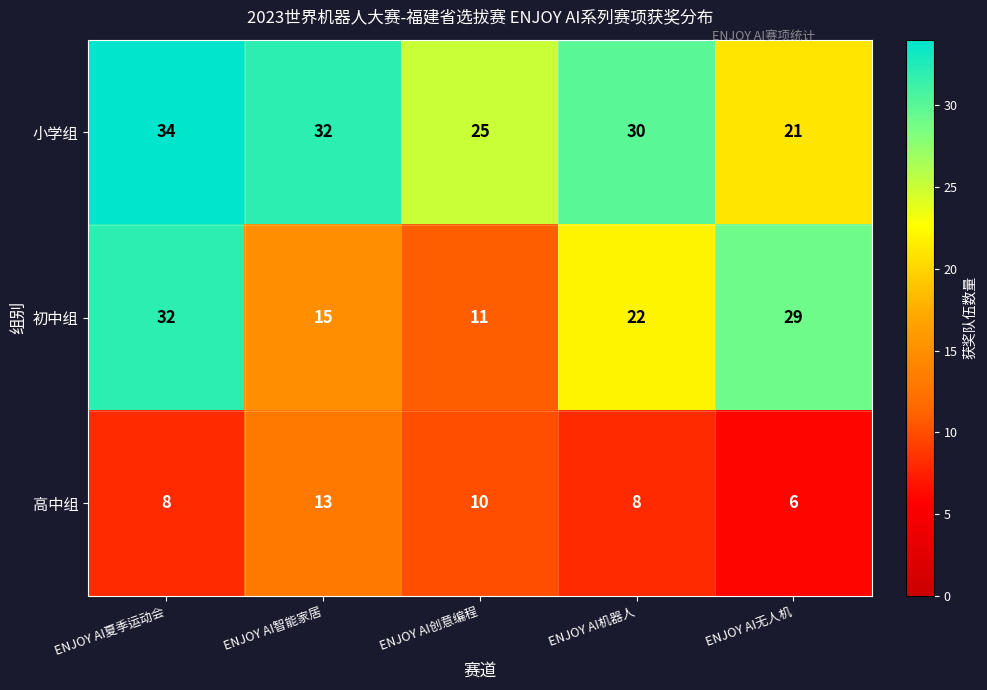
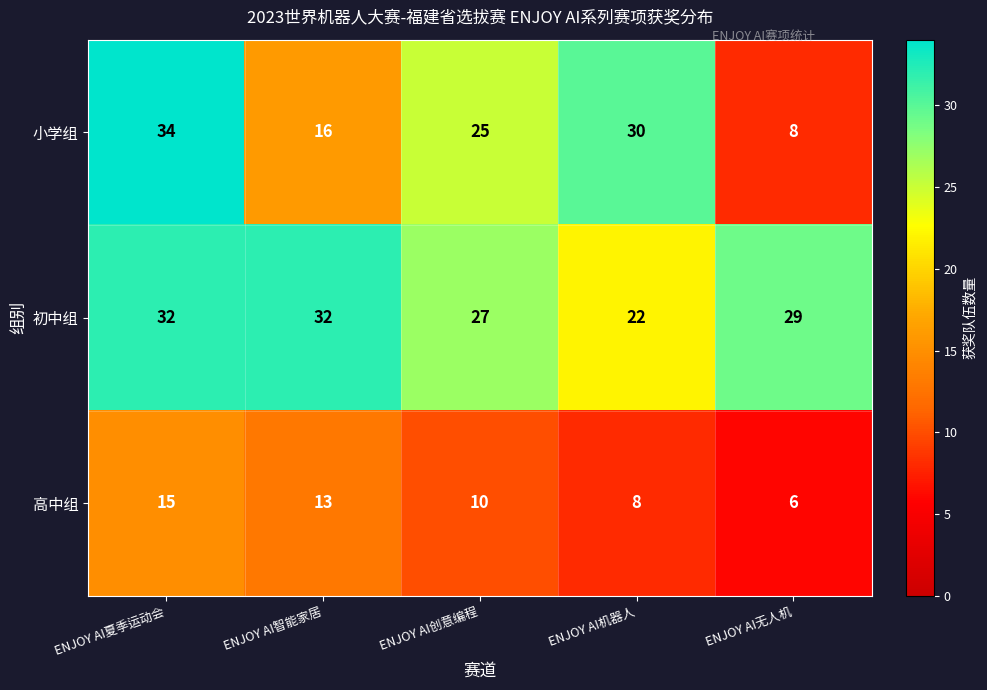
小学组, ENJOY AI智能家居: 32 -> 16
小学组, ENJOY AI无人机: 21 -> 8
初中组, ENJOY AI智能家居: 15 -> 32
初中组, ENJOY AI创意编程: 11 -> 27
高中组, ENJOY AI夏季运动会: 8 -> 15
